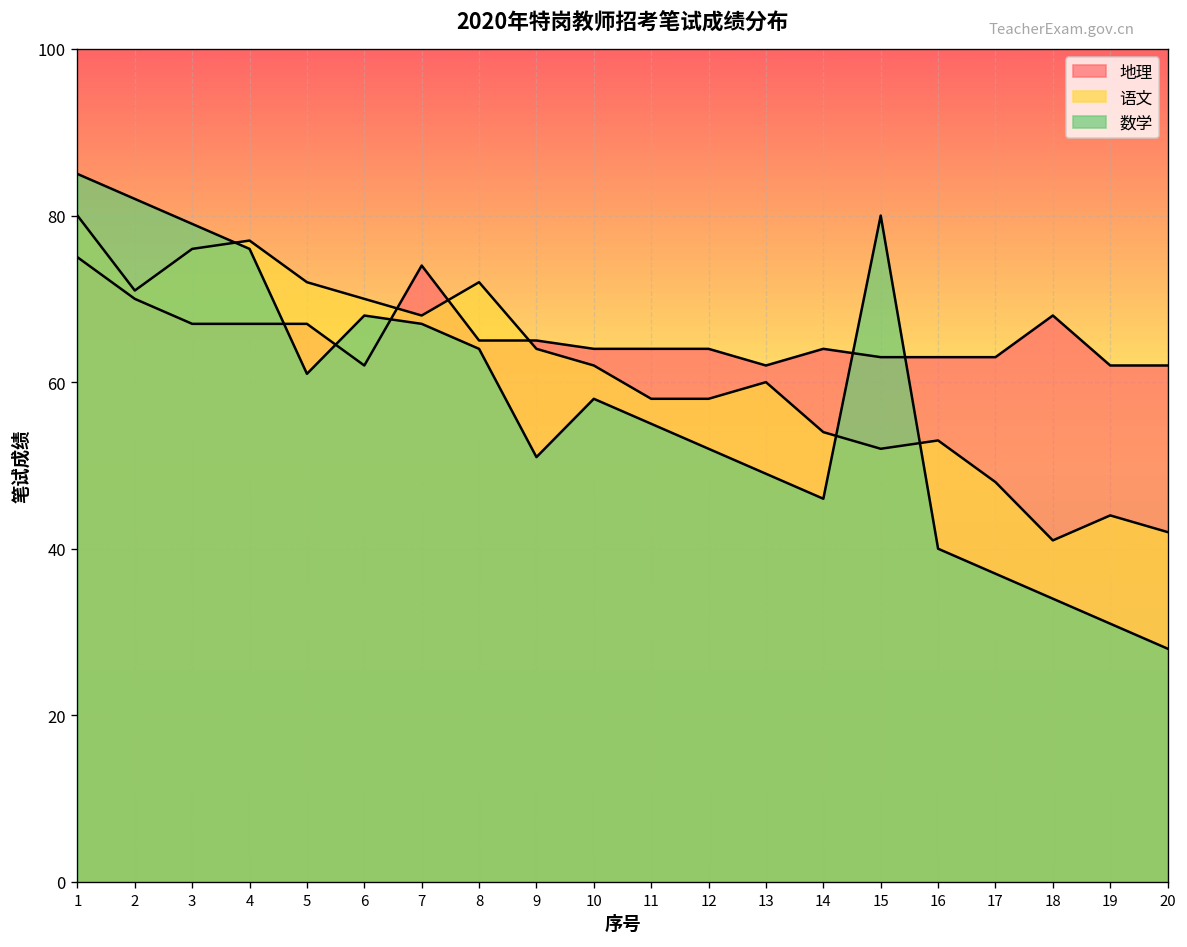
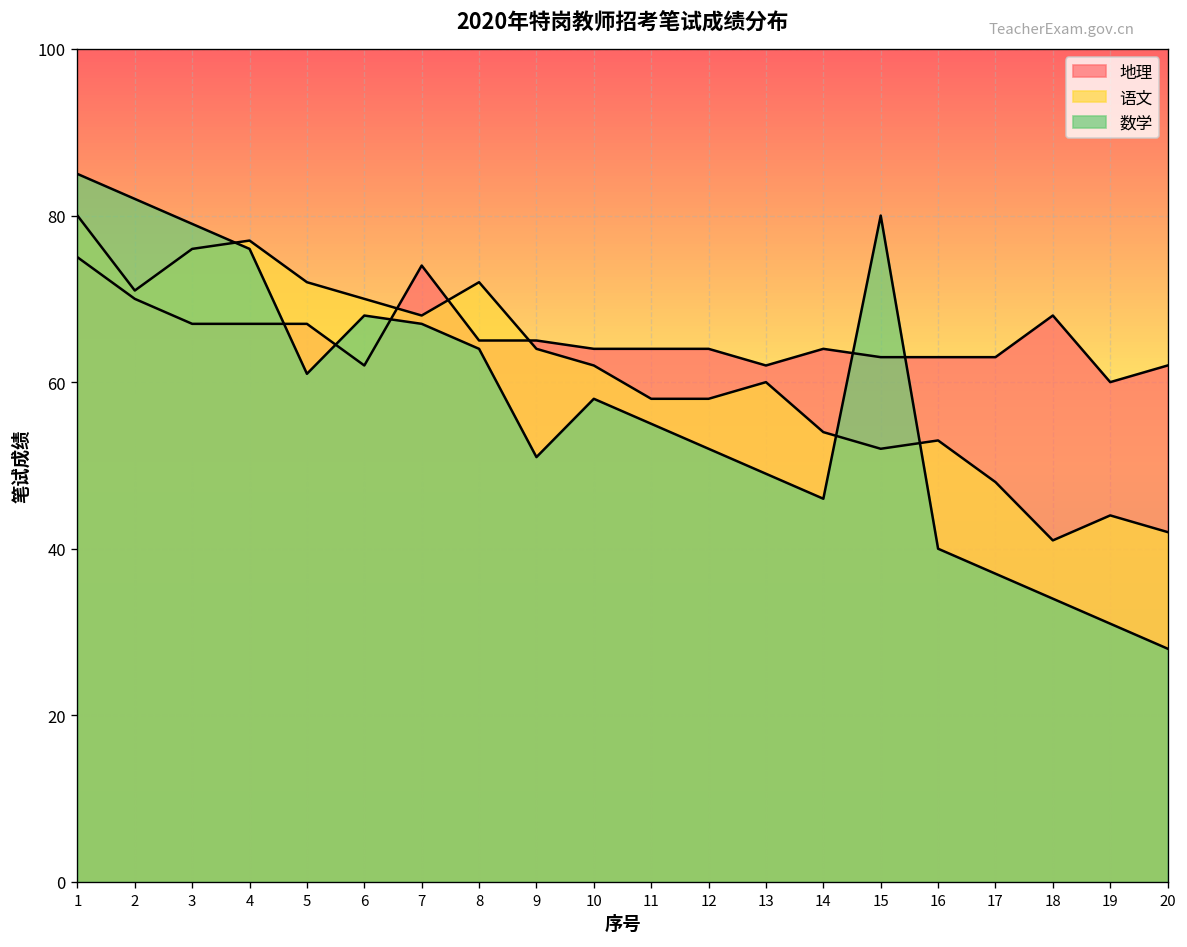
地理, 19: 62 -> 60
